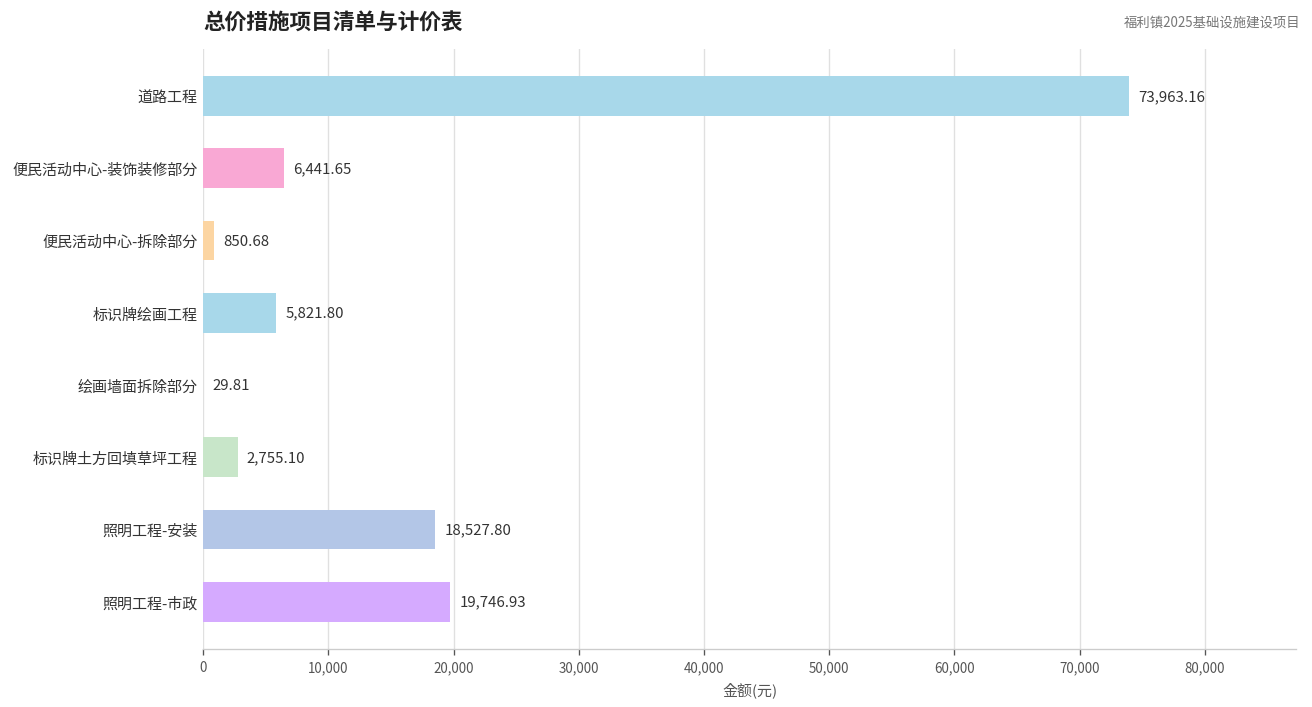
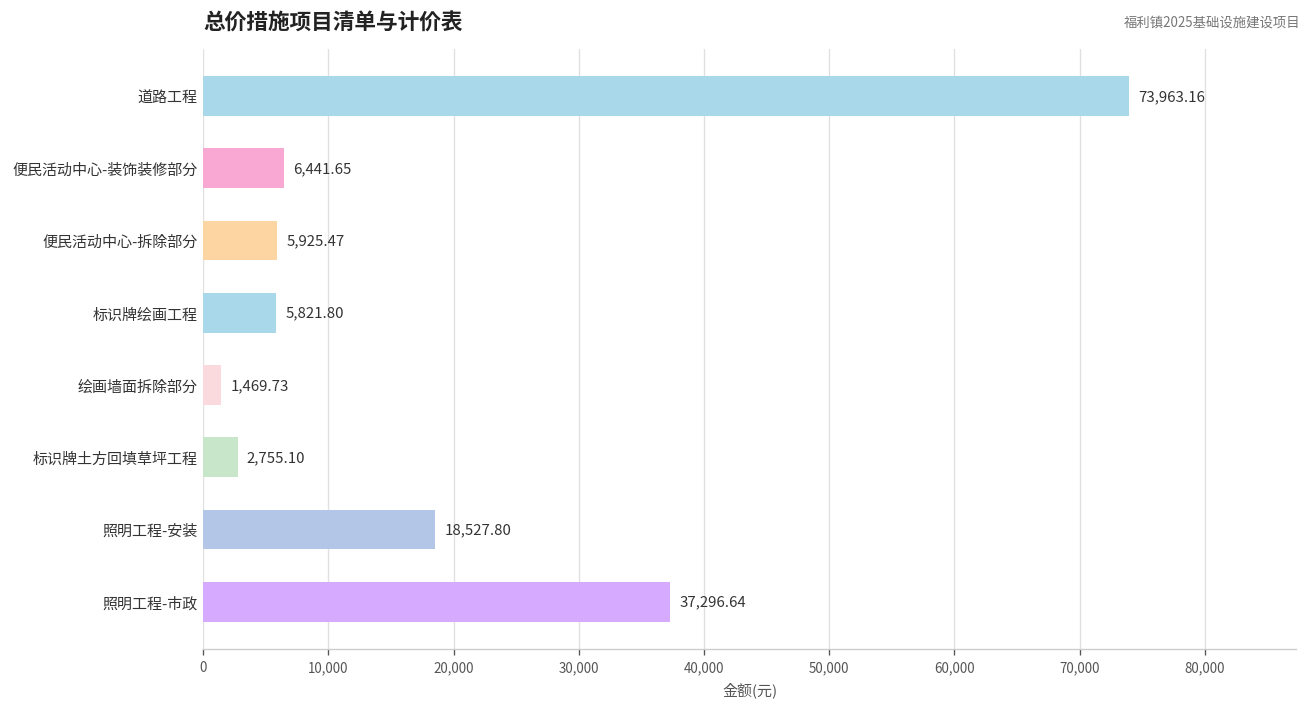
便民活动中心-拆除部分: 850.68 -> 5,925.47
绘画墙面拆除部分: 29.81 -> 1,469.73
照明工程-市政: 19,746.93 -> 37,296.64
